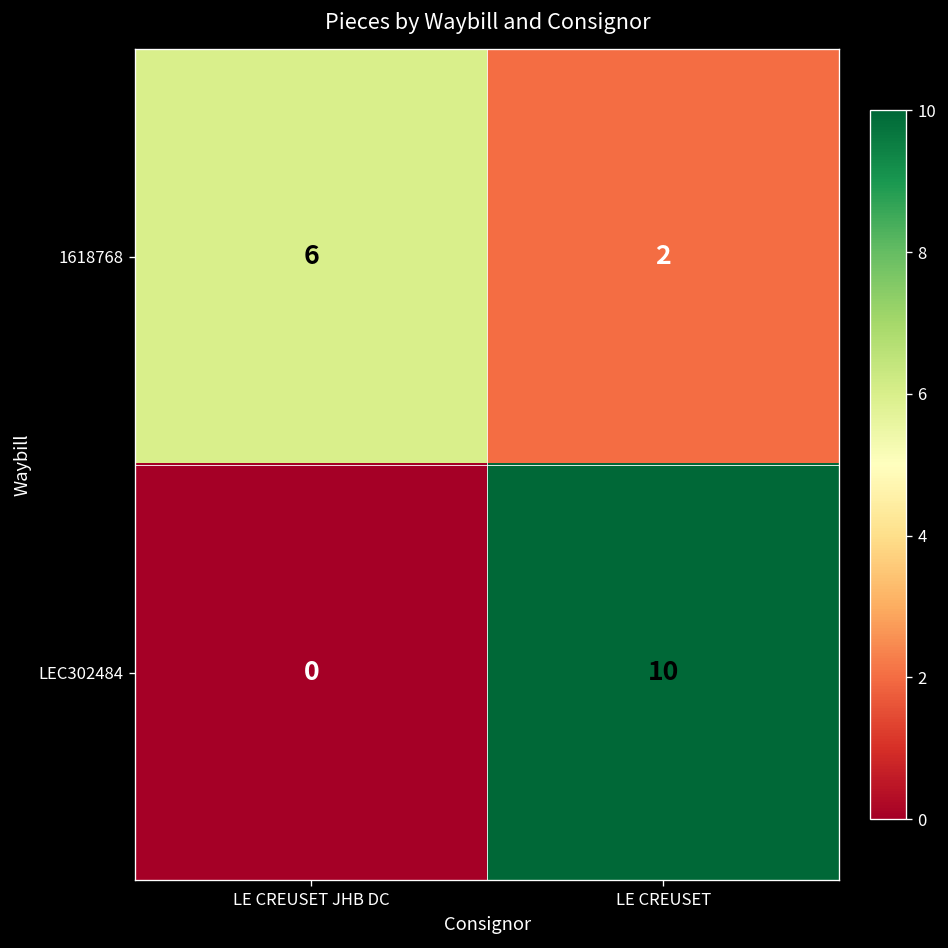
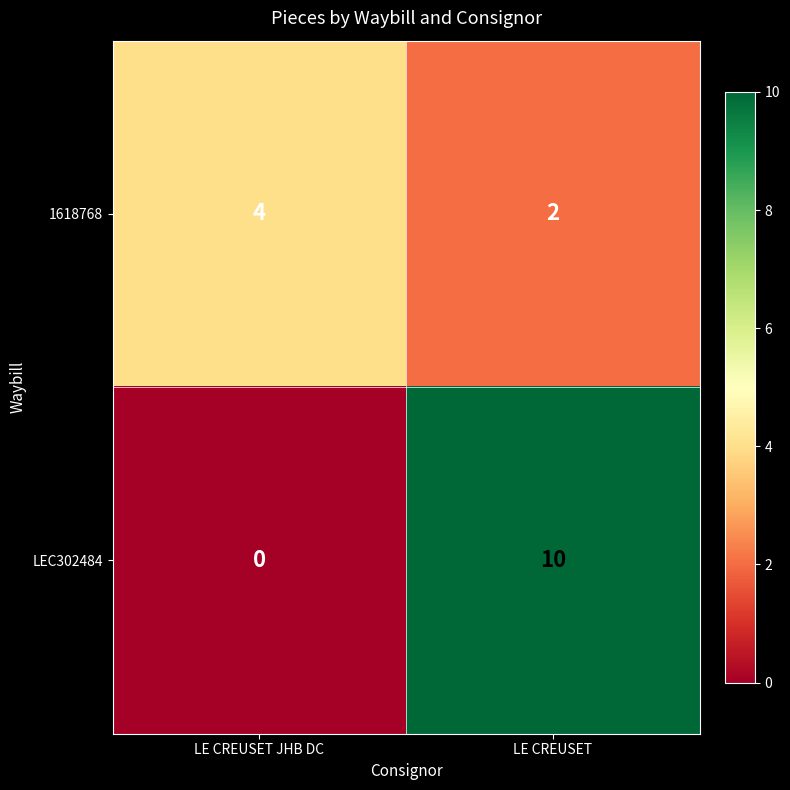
1618768, LE CREUSET JHB DC: 6 -> 4
